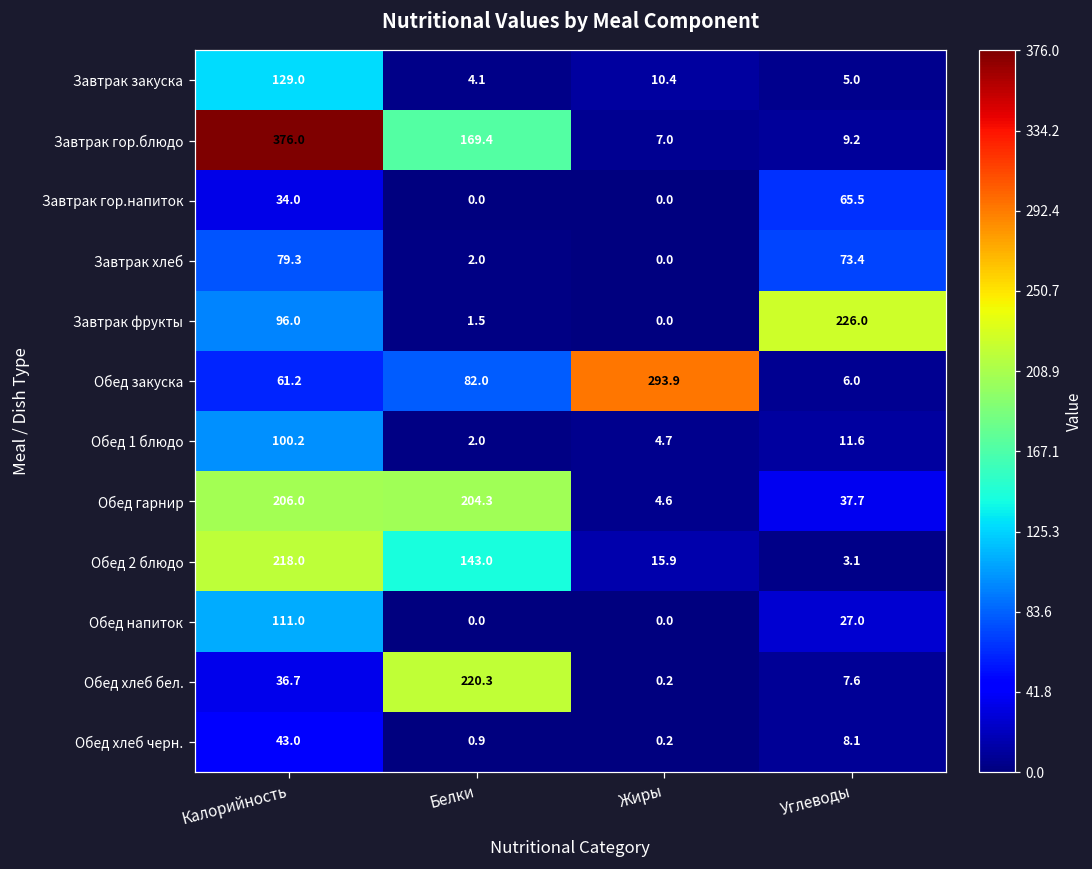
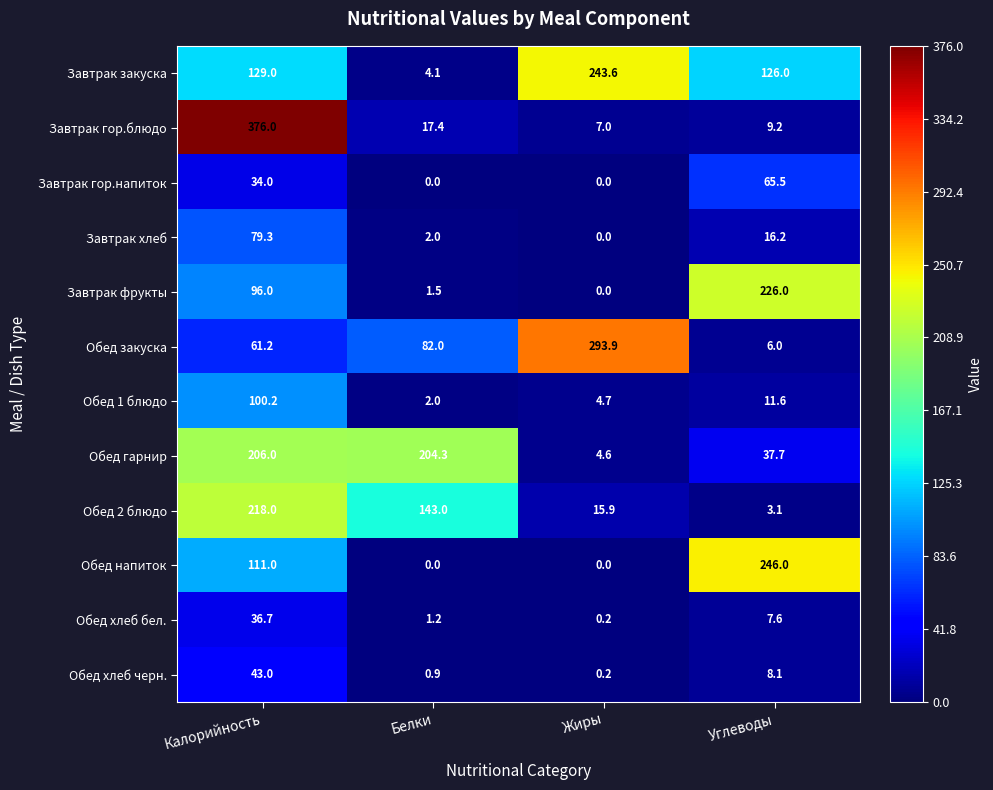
Завтрак закуска, Жиры: 10.4 -> 243.6
Завтрак закуска, Углеводы: 5.0 -> 126.0
Завтрак гор.блюдо, Белки: 169.4 -> 17.4
Завтрак хлеб, Углеводы: 73.4 -> 16.2
Обед напиток, Углеводы: 27.0 -> 246.0
Обед хлеб бел., Белки: 220.3 -> 1.2
